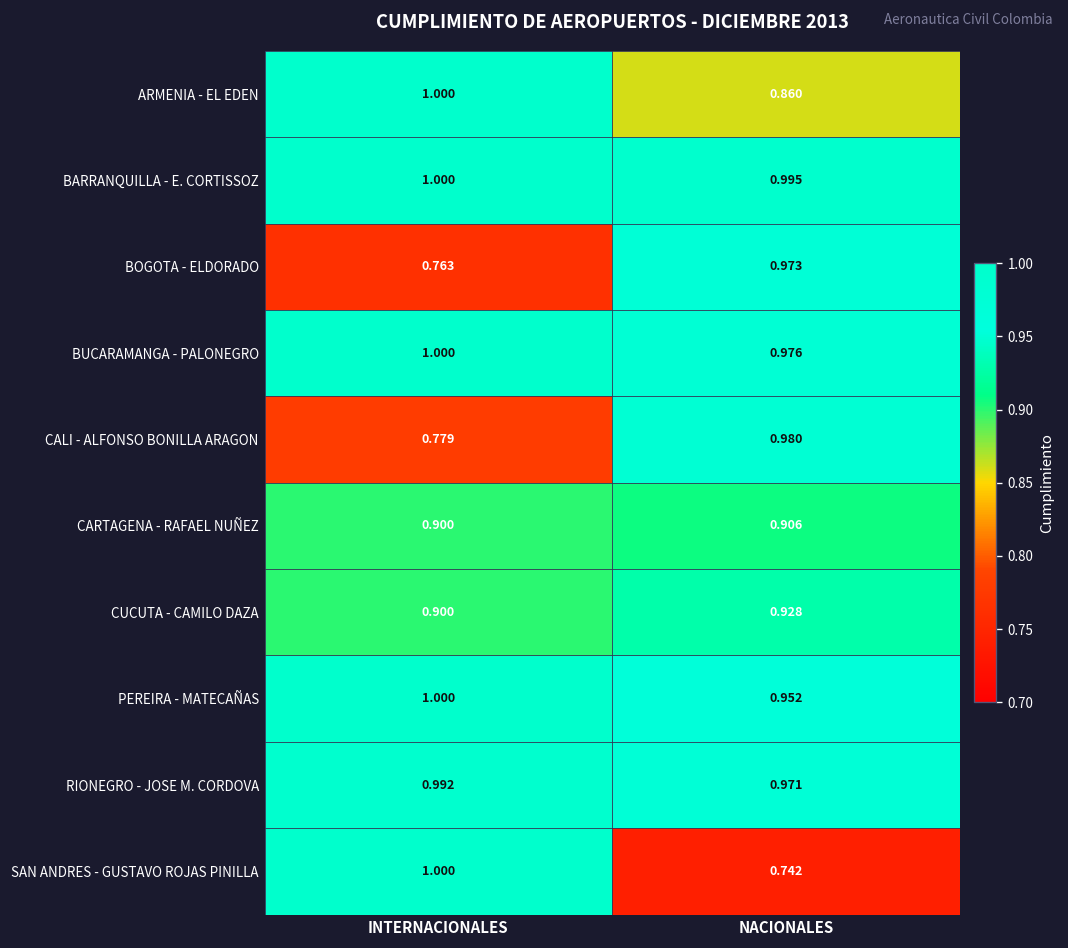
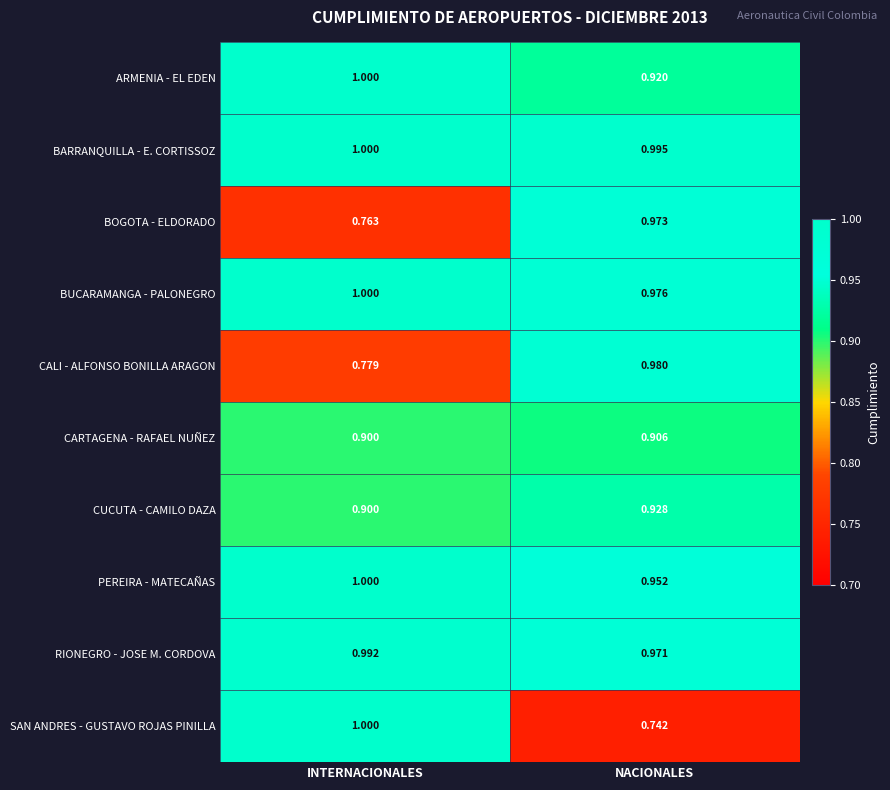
ARMENIA - EL EDEN, NACIONALES: 0.860 -> 0.920
